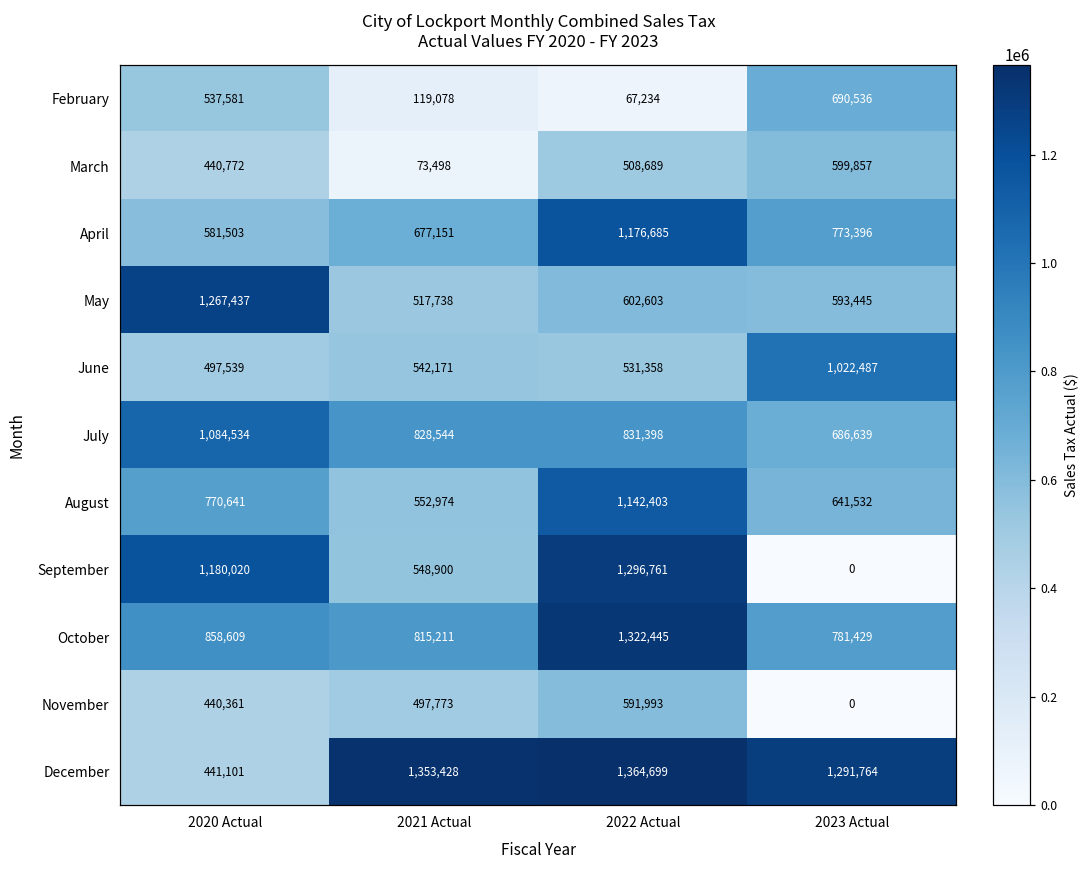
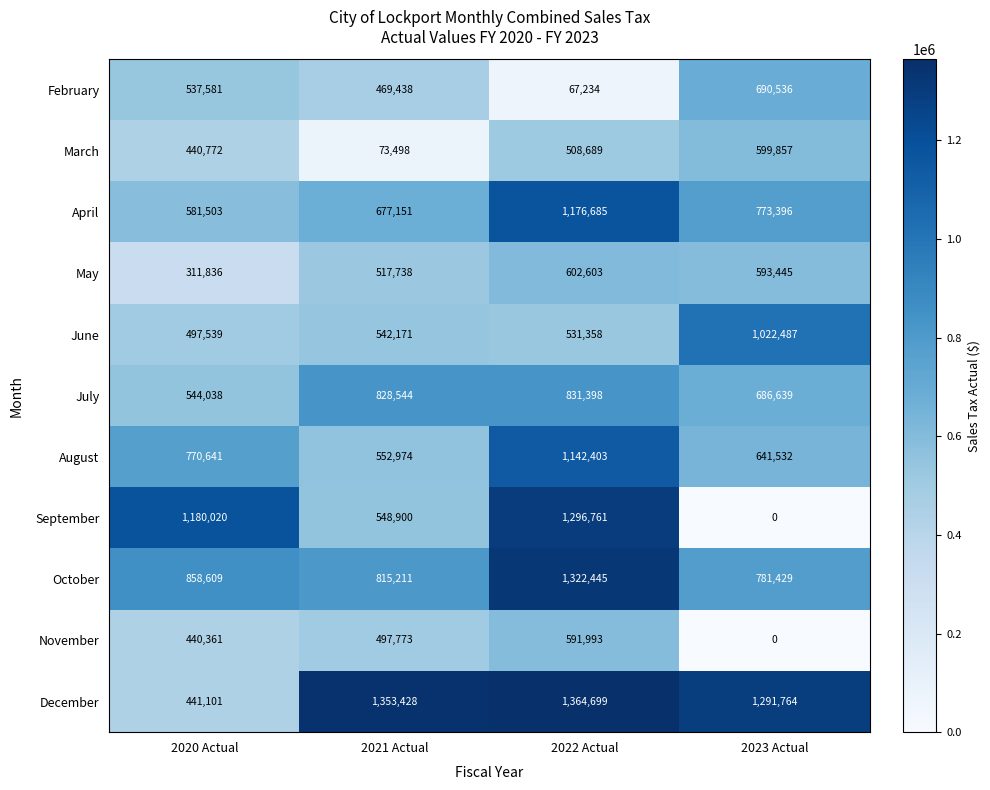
February, 2021 Actual: 119,078 -> 469,438
May, 2020 Actual: 1,267,437 -> 311,836
July, 2020 Actual: 1,084,534 -> 544,038
